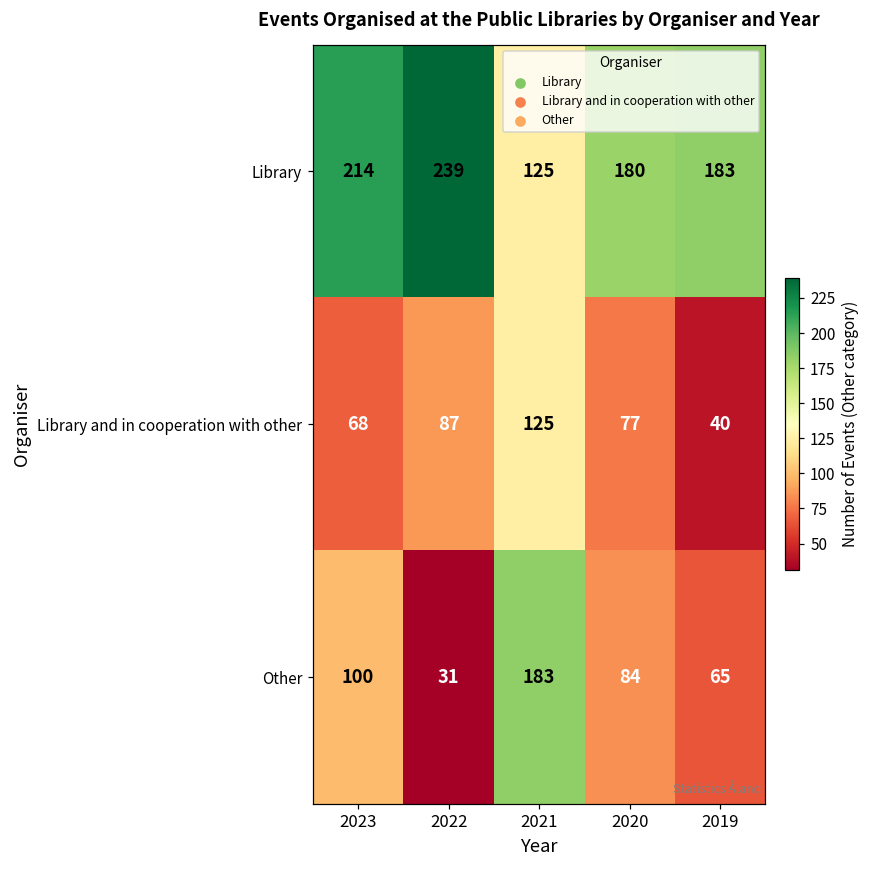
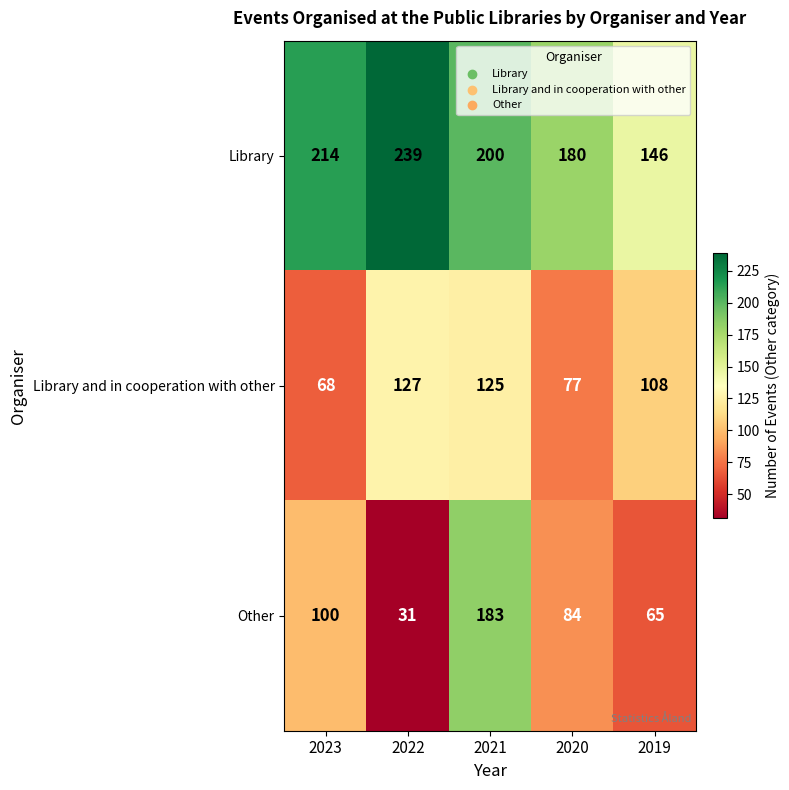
Library, 2021: 125 -> 200
Library, 2019: 183 -> 146
Library and in cooperation with other, 2022: 87 -> 127
Library and in cooperation with other, 2019: 40 -> 108
